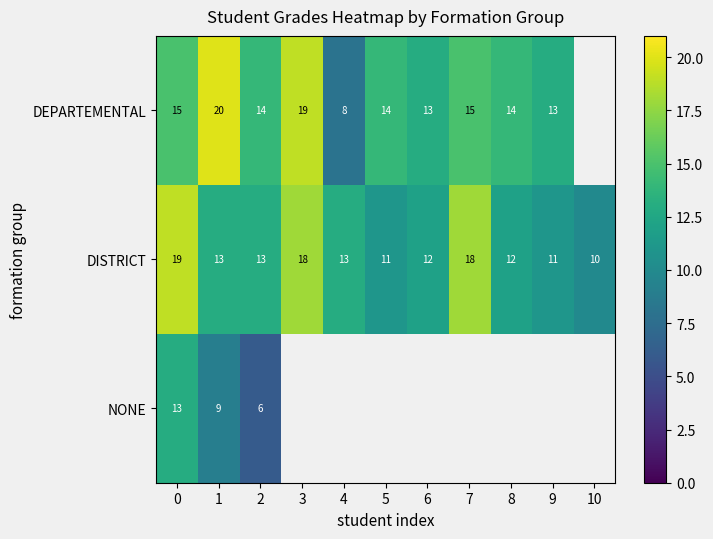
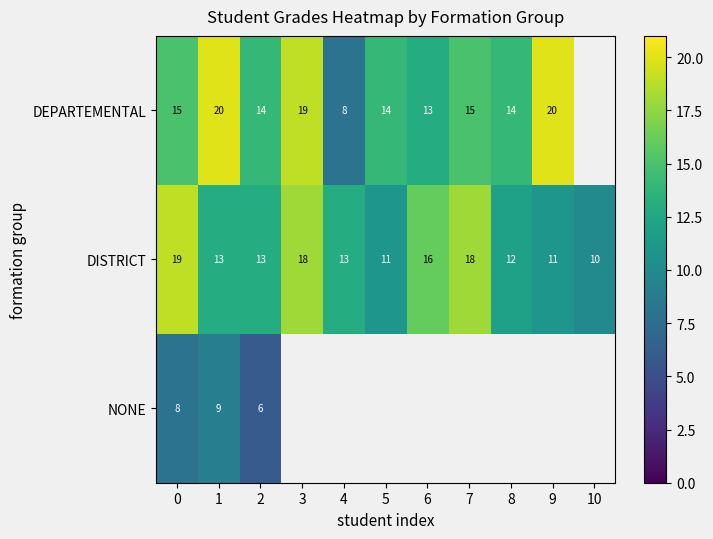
DEPARTEMENTAL, 9: 13 -> 20
DISTRICT, 6: 12 -> 16
NONE, 0: 13 -> 8
